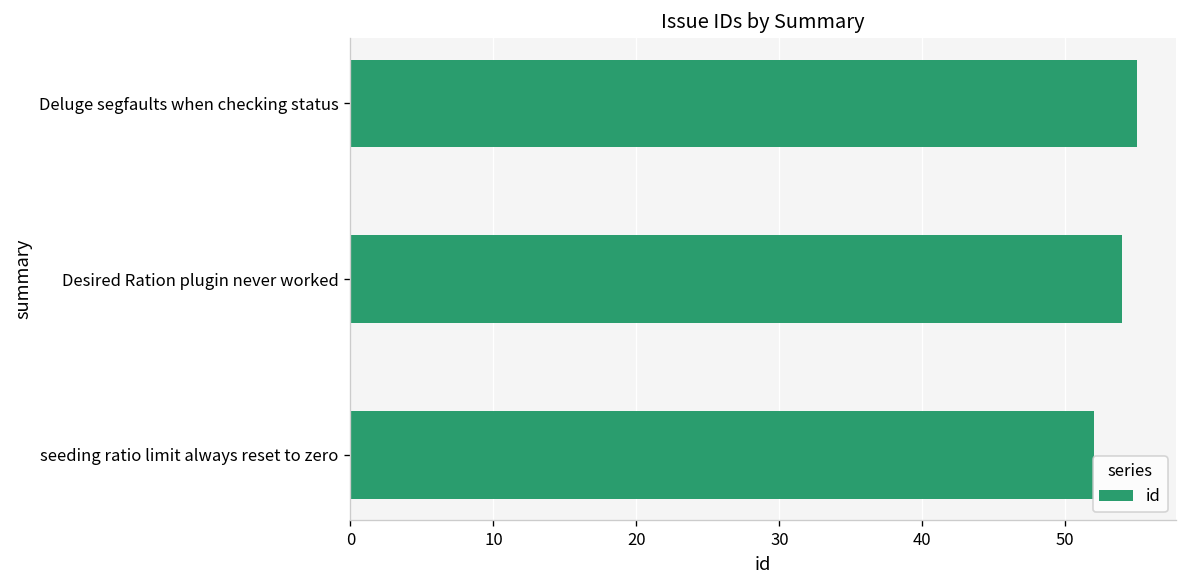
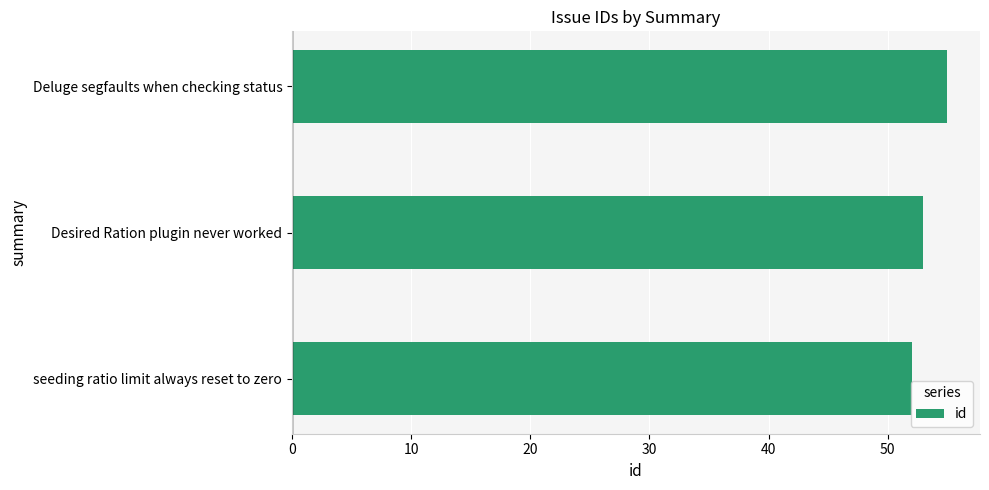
Desired Ration plugin never worked: 54 -> 53
